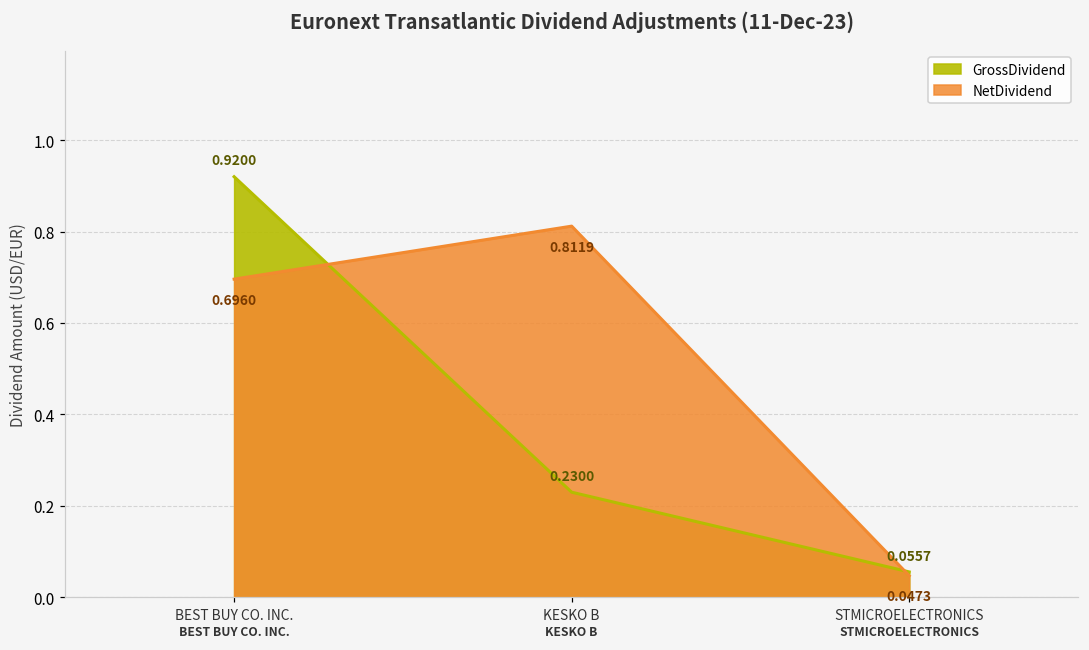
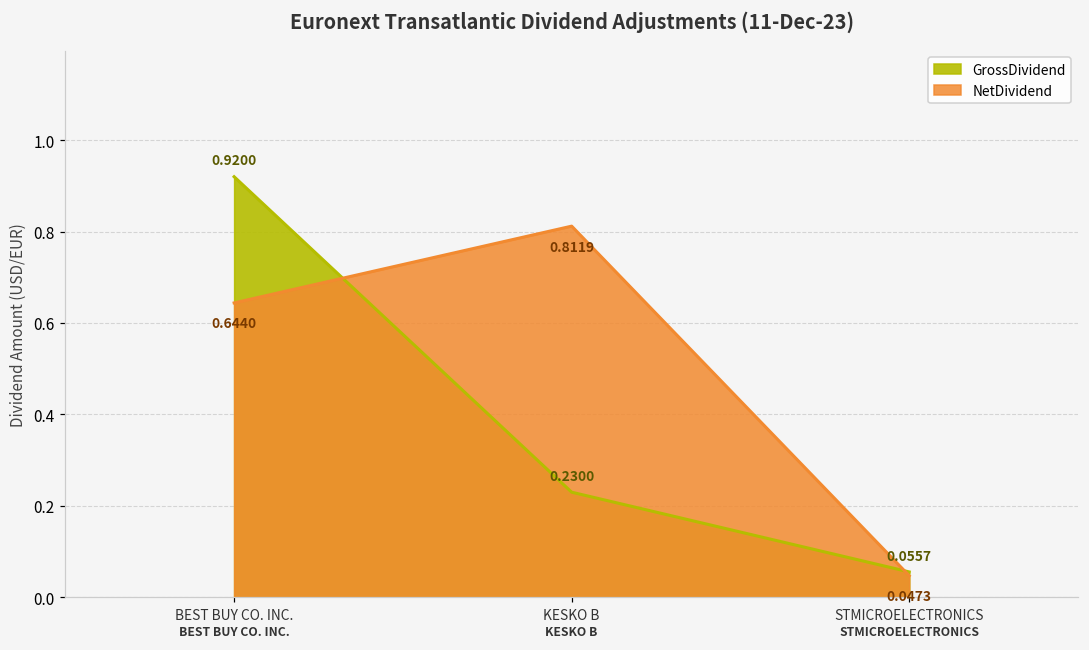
NetDividend, BEST BUY CO. INC.: 0.6960 -> 0.6440
